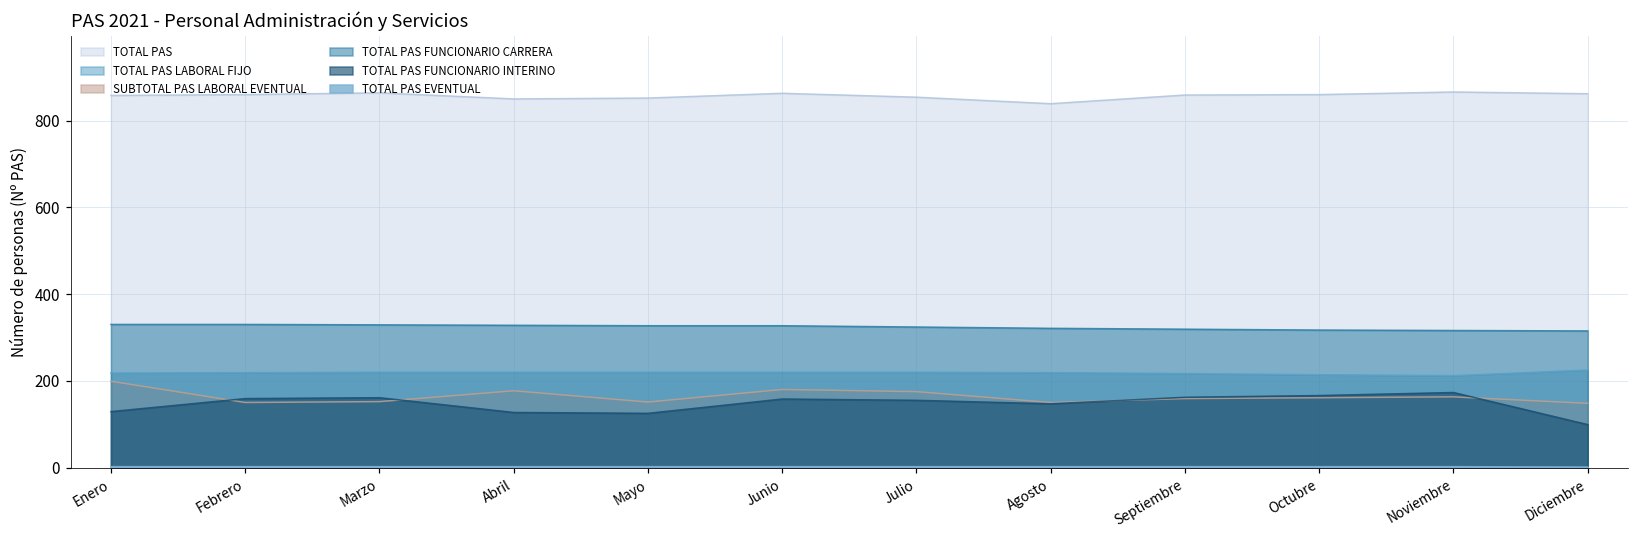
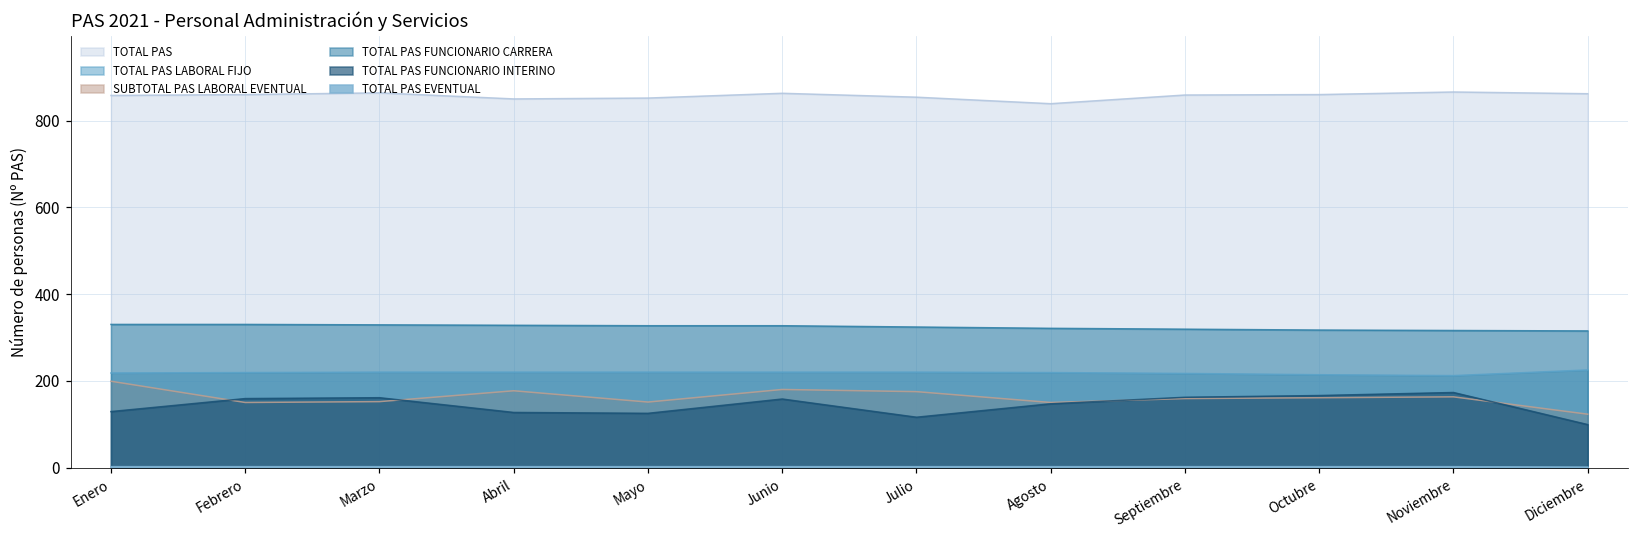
TOTAL PAS FUNCIONARIO INTERINO, Julio: 160 -> 120
SUBTOTAL PAS LABORAL EVENTUAL, Diciembre: 150 -> 120
